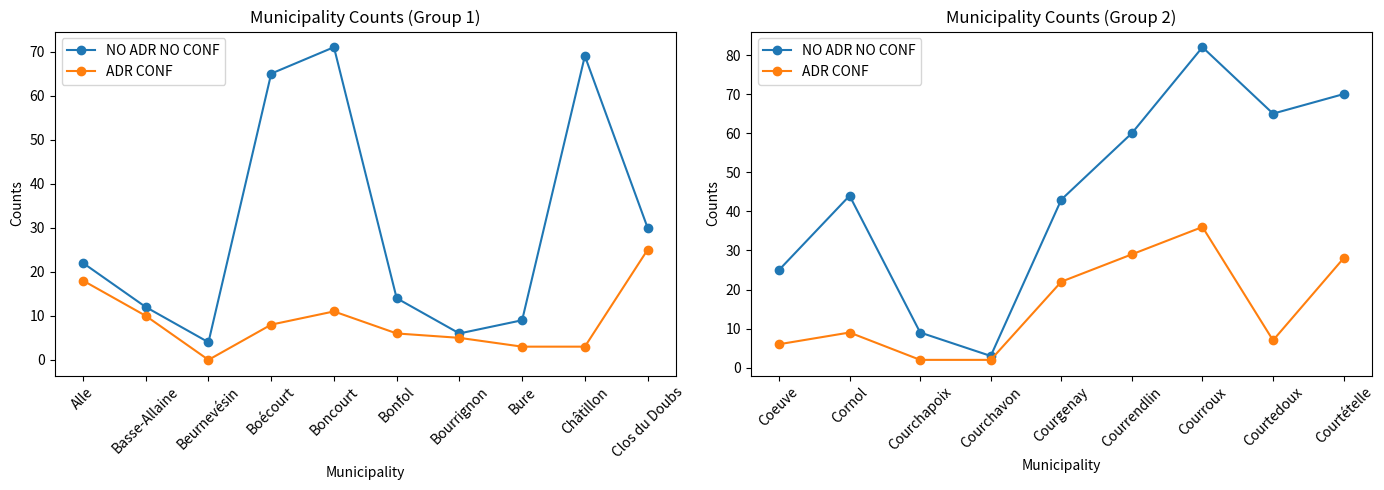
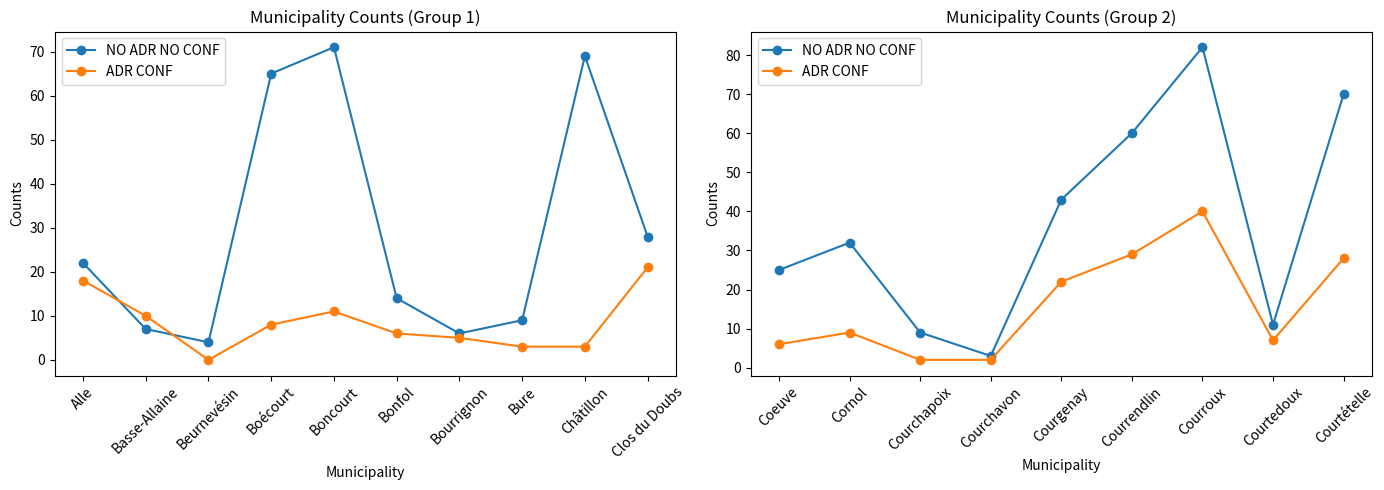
Municipality Counts (Group 1), NO ADR NO CONF, Basse-Allaine: 12 -> 7
Municipality Counts (Group 1), NO ADR NO CONF, Clos du Doubs: 30 -> 28
Municipality Counts (Group 1), ADR CONF, Clos du Doubs: 25 -> 21
Municipality Counts (Group 2), NO ADR NO CONF, Cornol: 44 -> 32
Municipality Counts (Group 2), ADR CONF, Courroux: 36 -> 40
Municipality Counts (Group 2), NO ADR NO CONF, Courtedoux: 65 -> 11
